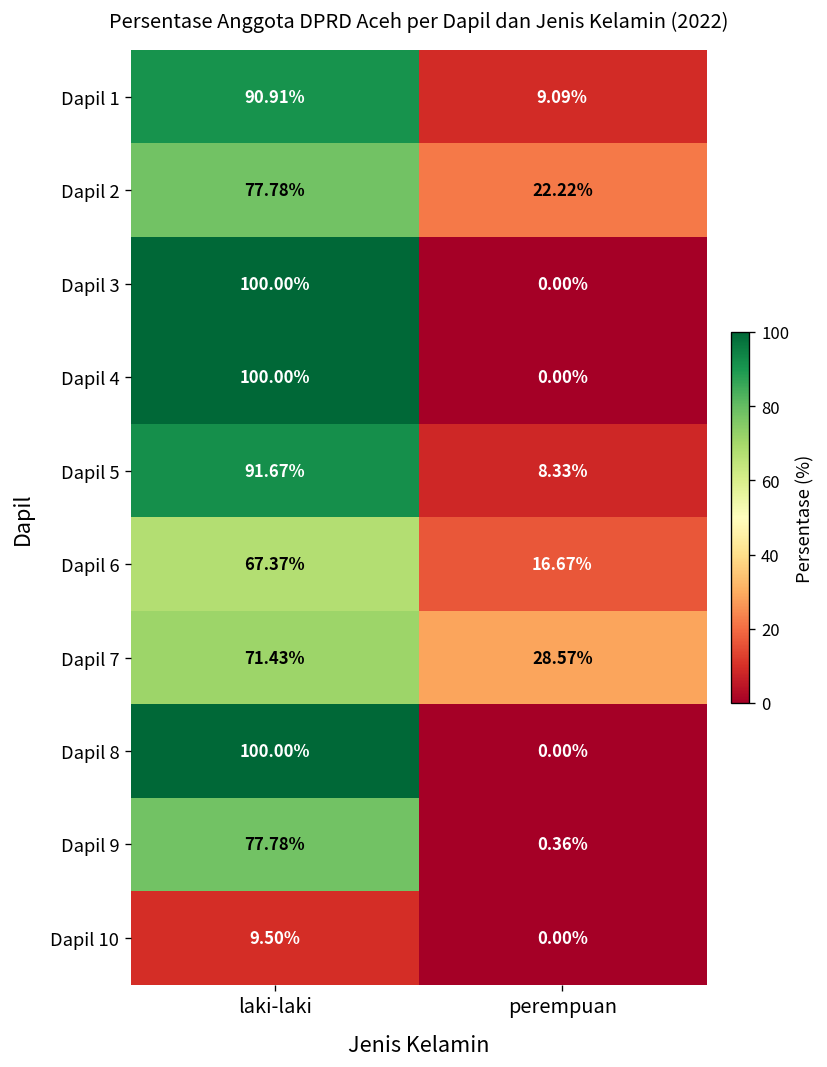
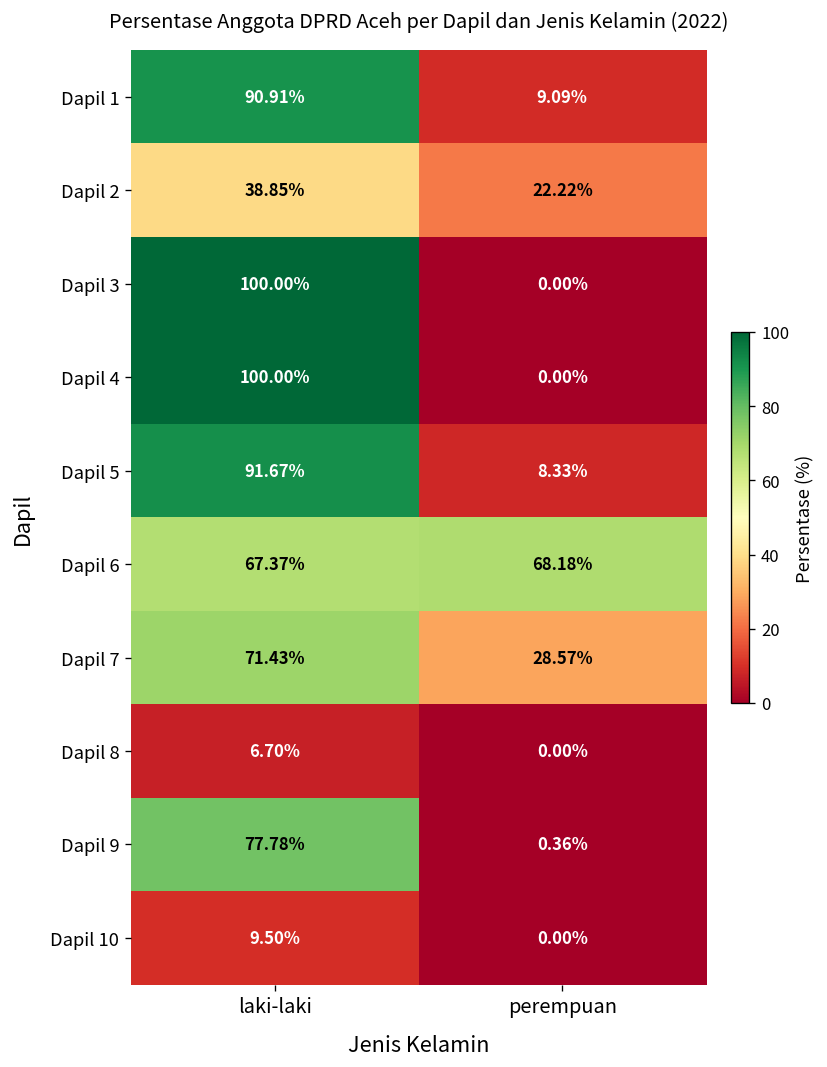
Dapil 2, laki-laki: 77.78% -> 38.85%
Dapil 6, perempuan: 16.67% -> 68.18%
Dapil 8, laki-laki: 100.00% -> 6.70%
